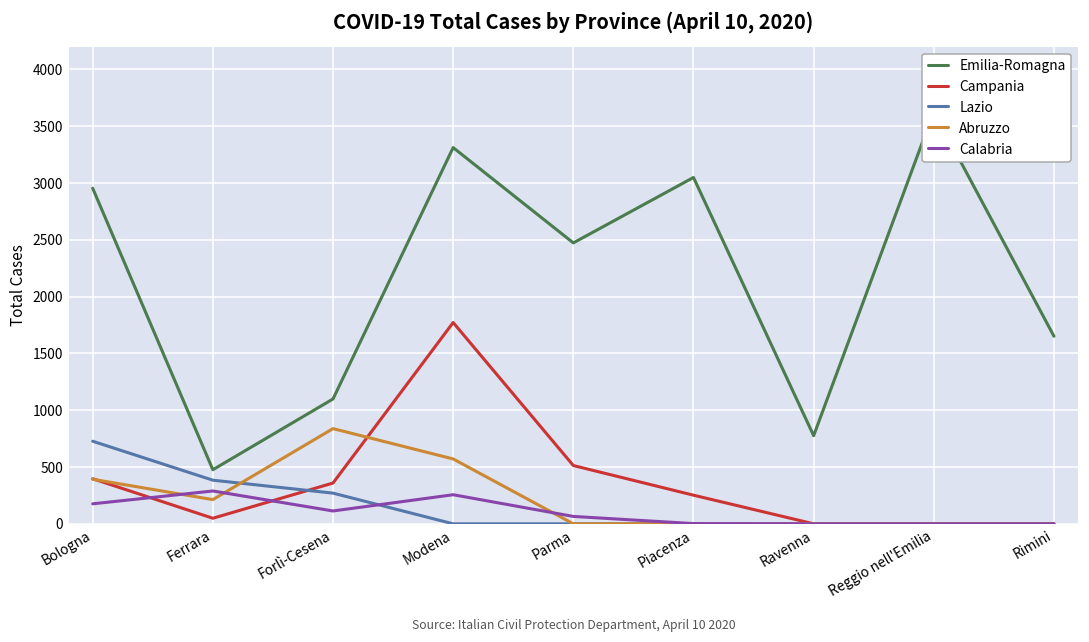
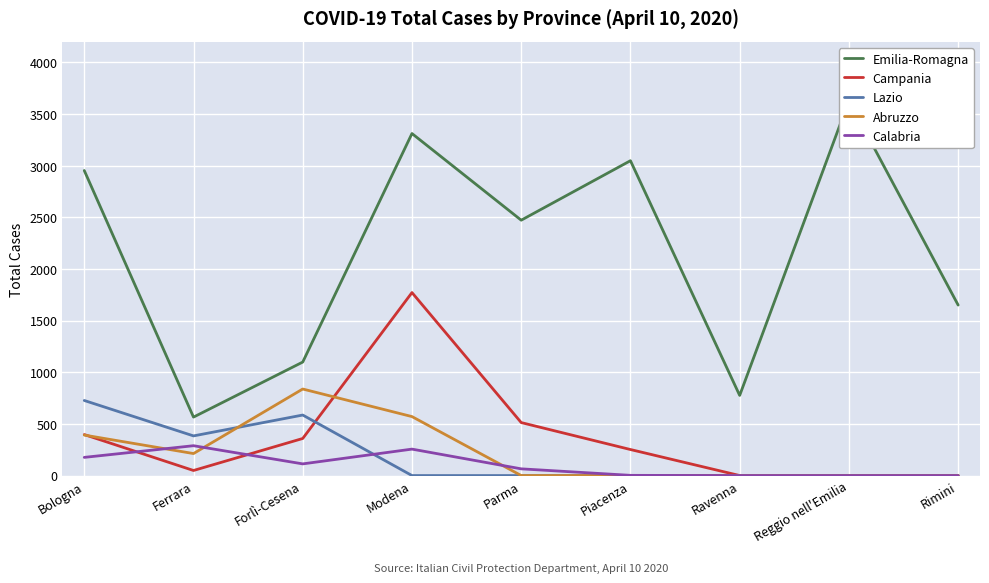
Emilia-Romagna, Ferrara: 480 -> 570
Lazio, Forlì-Cesena: 270 -> 590
